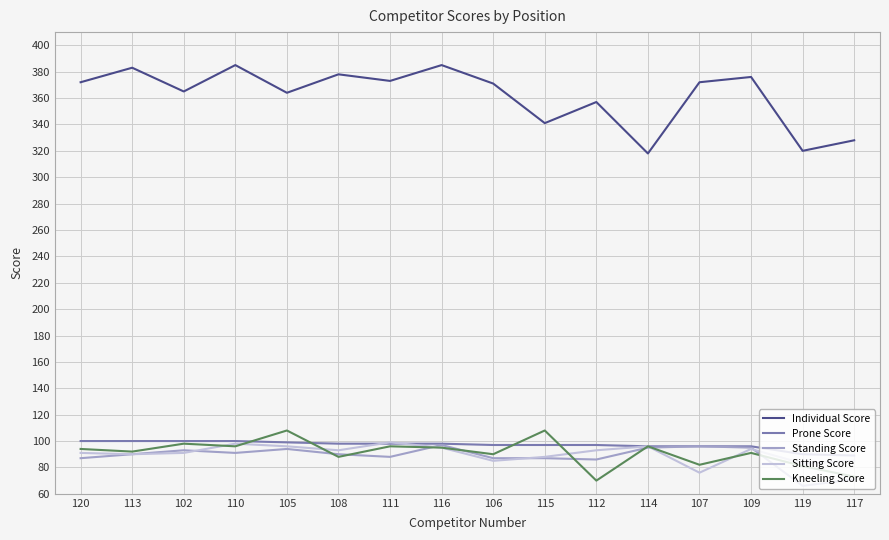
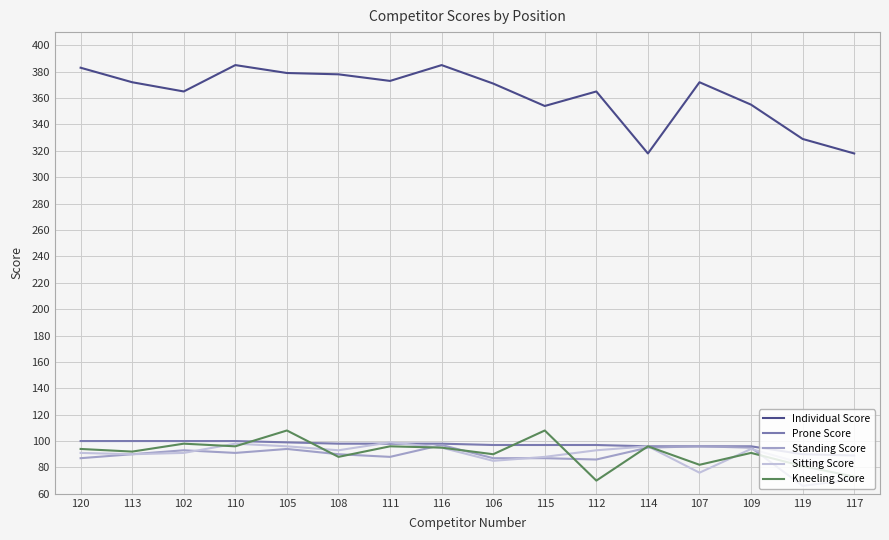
Individual Score, 120: 372 -> 383
Individual Score, 113: 383 -> 372
Individual Score, 105: 364 -> 379
Individual Score, 115: 341 -> 354
Individual Score, 112: 357 -> 365
Individual Score, 109: 376 -> 355
Individual Score, 119: 320 -> 329
Individual Score, 117: 328 -> 318
